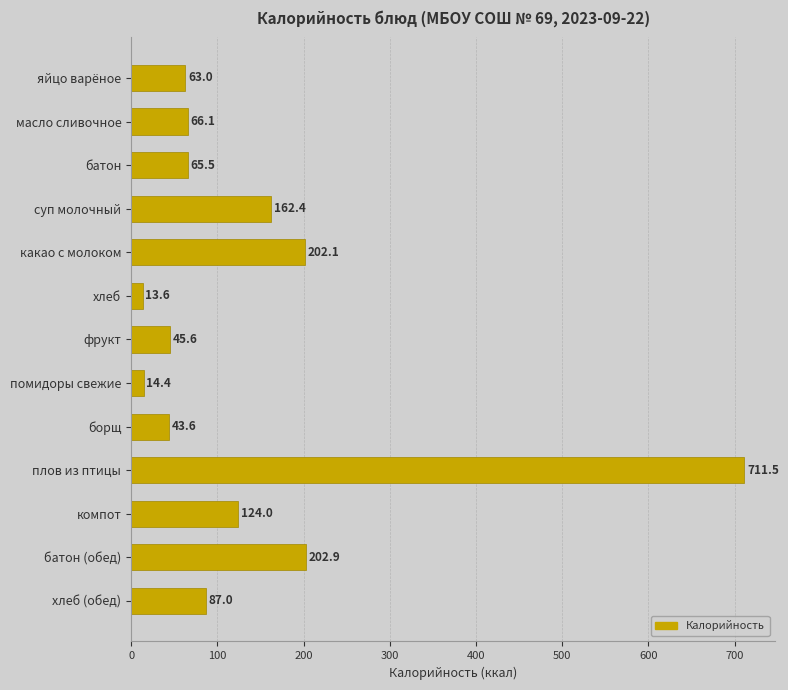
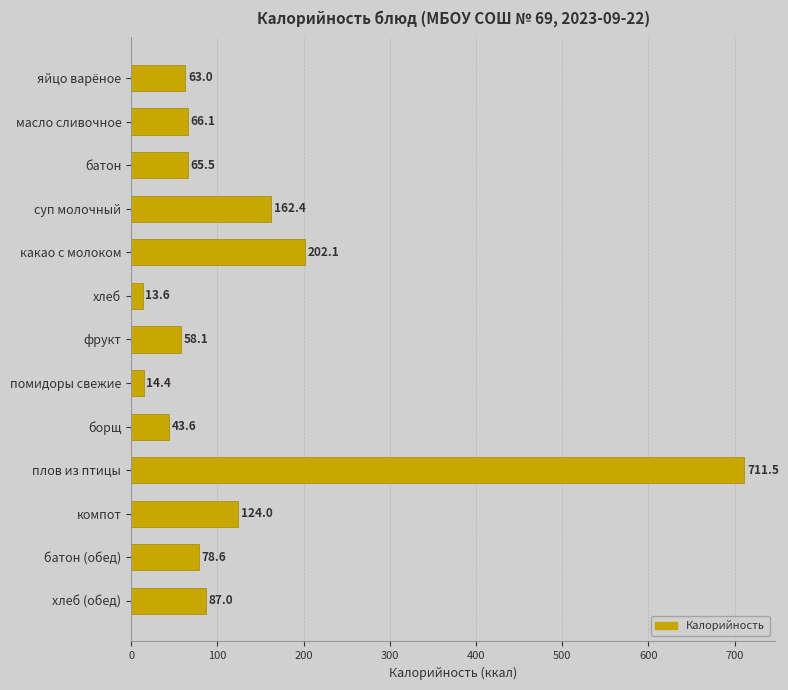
фрукт: 45.6 -> 58.1
батон (обед): 202.9 -> 78.6
